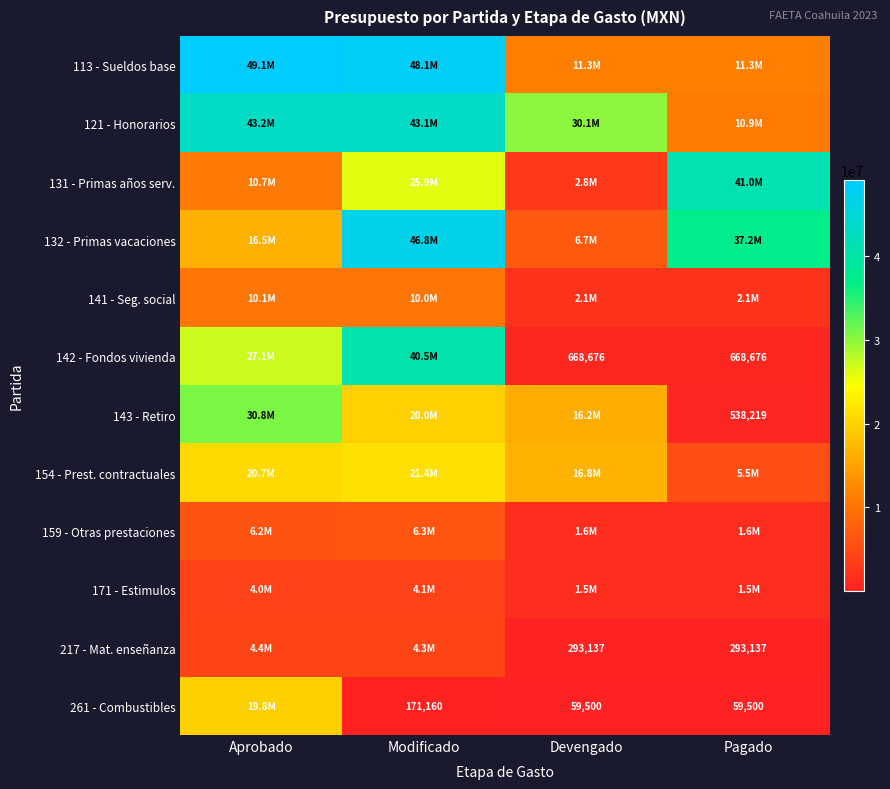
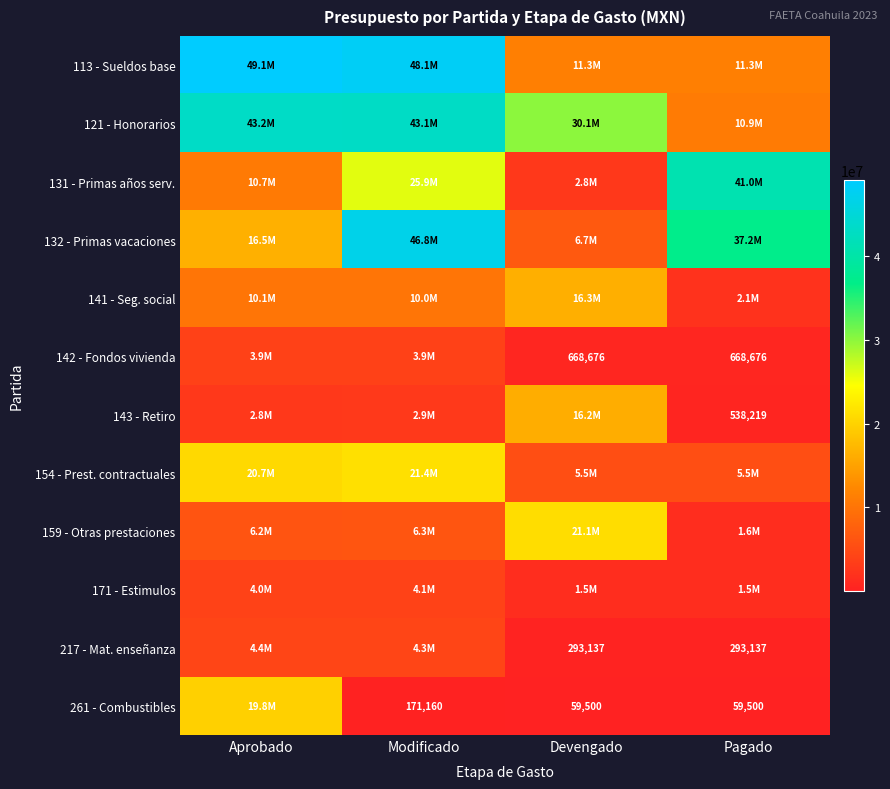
141 - Seg. social, Devengado: 2.1M -> 16.3M
142 - Fondos vivienda, Aprobado: 27.1M -> 3.9M
142 - Fondos vivienda, Modificado: 40.5M -> 3.9M
143 - Retiro, Aprobado: 30.8M -> 2.8M
143 - Retiro, Modificado: 20.0M -> 2.9M
154 - Prest. contractuales, Devengado: 16.8M -> 5.5M
159 - Otras prestaciones, Devengado: 1.6M -> 21.1M
